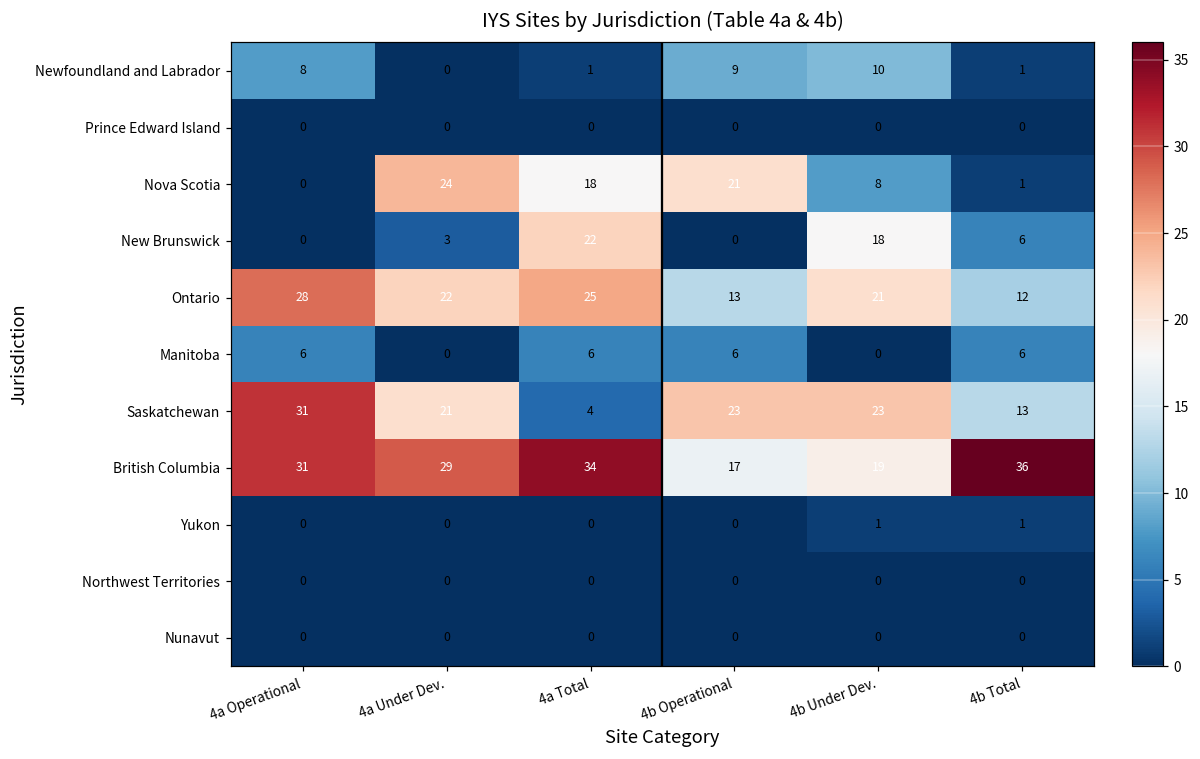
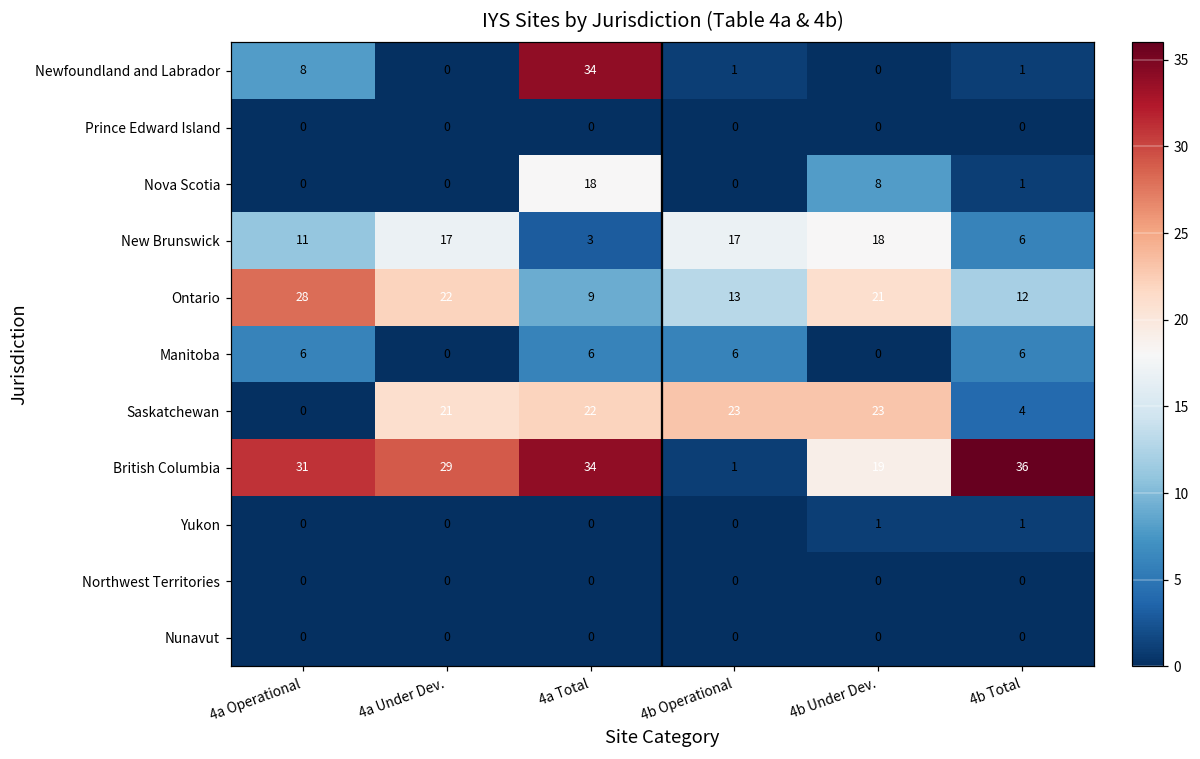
Newfoundland and Labrador, 4a Total: 1 -> 34
Newfoundland and Labrador, 4b Operational: 9 -> 1
Newfoundland and Labrador, 4b Under Dev.: 10 -> 0
Nova Scotia, 4a Under Dev.: 24 -> 0
Nova Scotia, 4b Operational: 21 -> 0
New Brunswick, 4a Operational: 0 -> 11
New Brunswick, 4a Under Dev.: 3 -> 17
New Brunswick, 4a Total: 22 -> 3
New Brunswick, 4b Operational: 0 -> 17
Ontario, 4a Total: 25 -> 9
Saskatchewan, 4a Operational: 31 -> 0
Saskatchewan, 4a Total: 4 -> 22
Saskatchewan, 4b Total: 13 -> 4
British Columbia, 4b Operational: 17 -> 1
